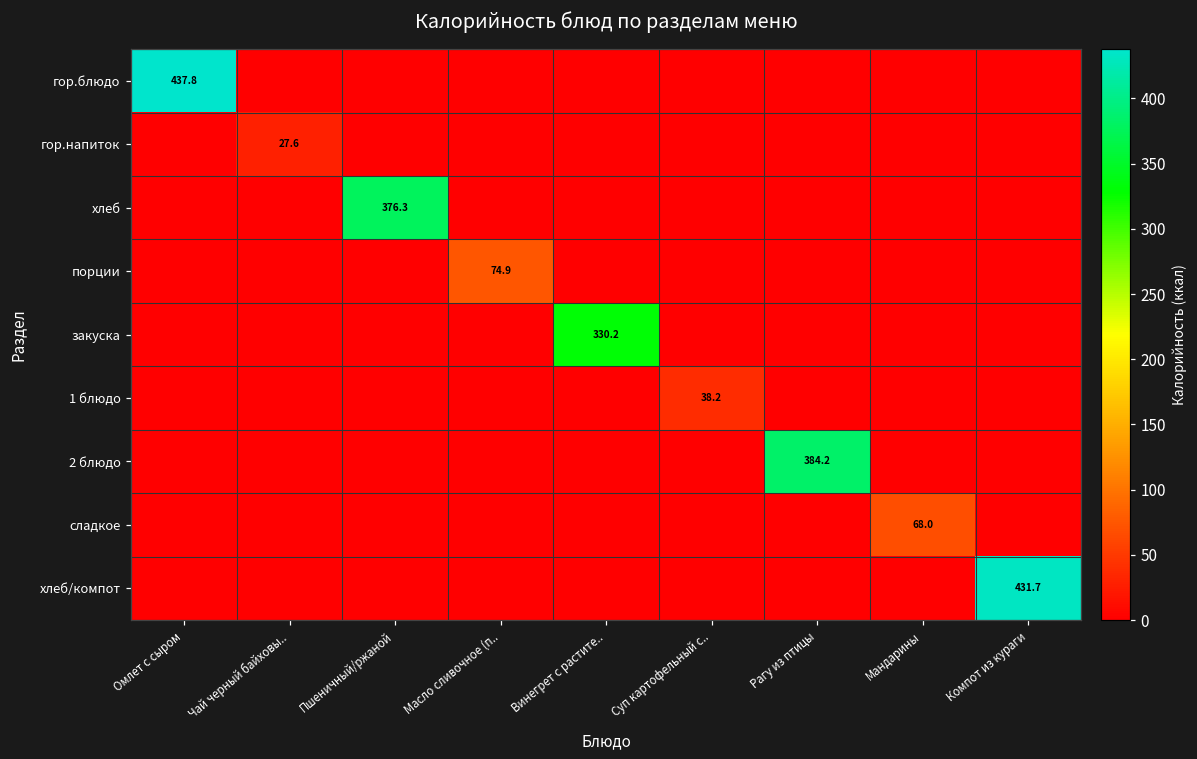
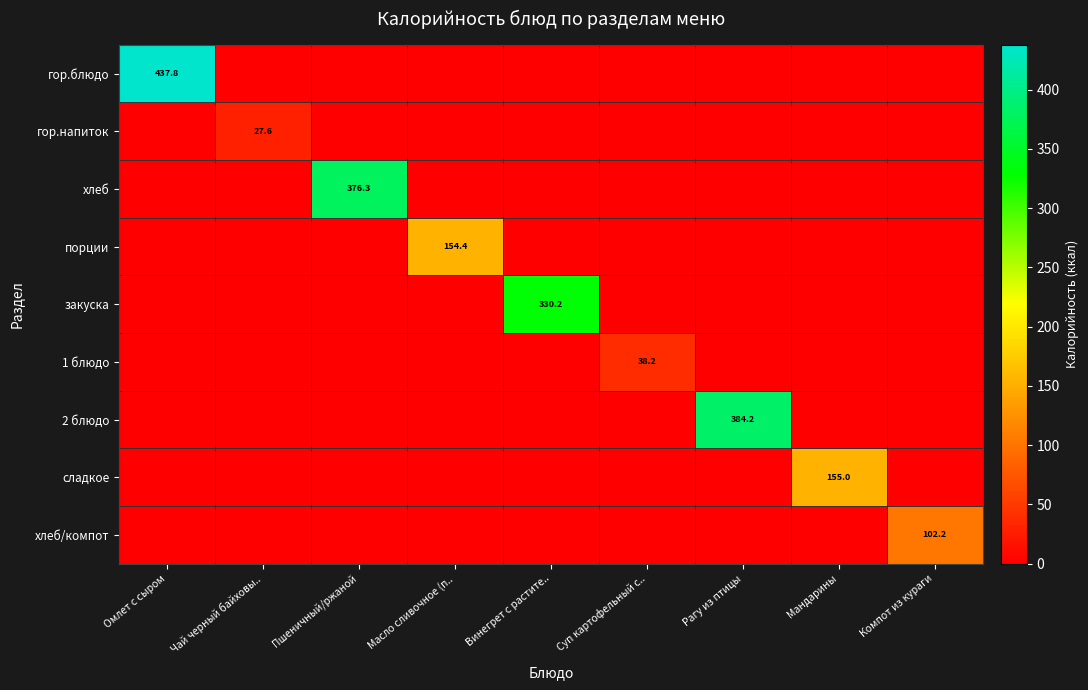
порции, Масло сливочное (п..: 74.9 -> 154.4
сладкое, Мандарины: 68.0 -> 155.0
хлеб/компот, Компот из кураги: 431.7 -> 102.2
